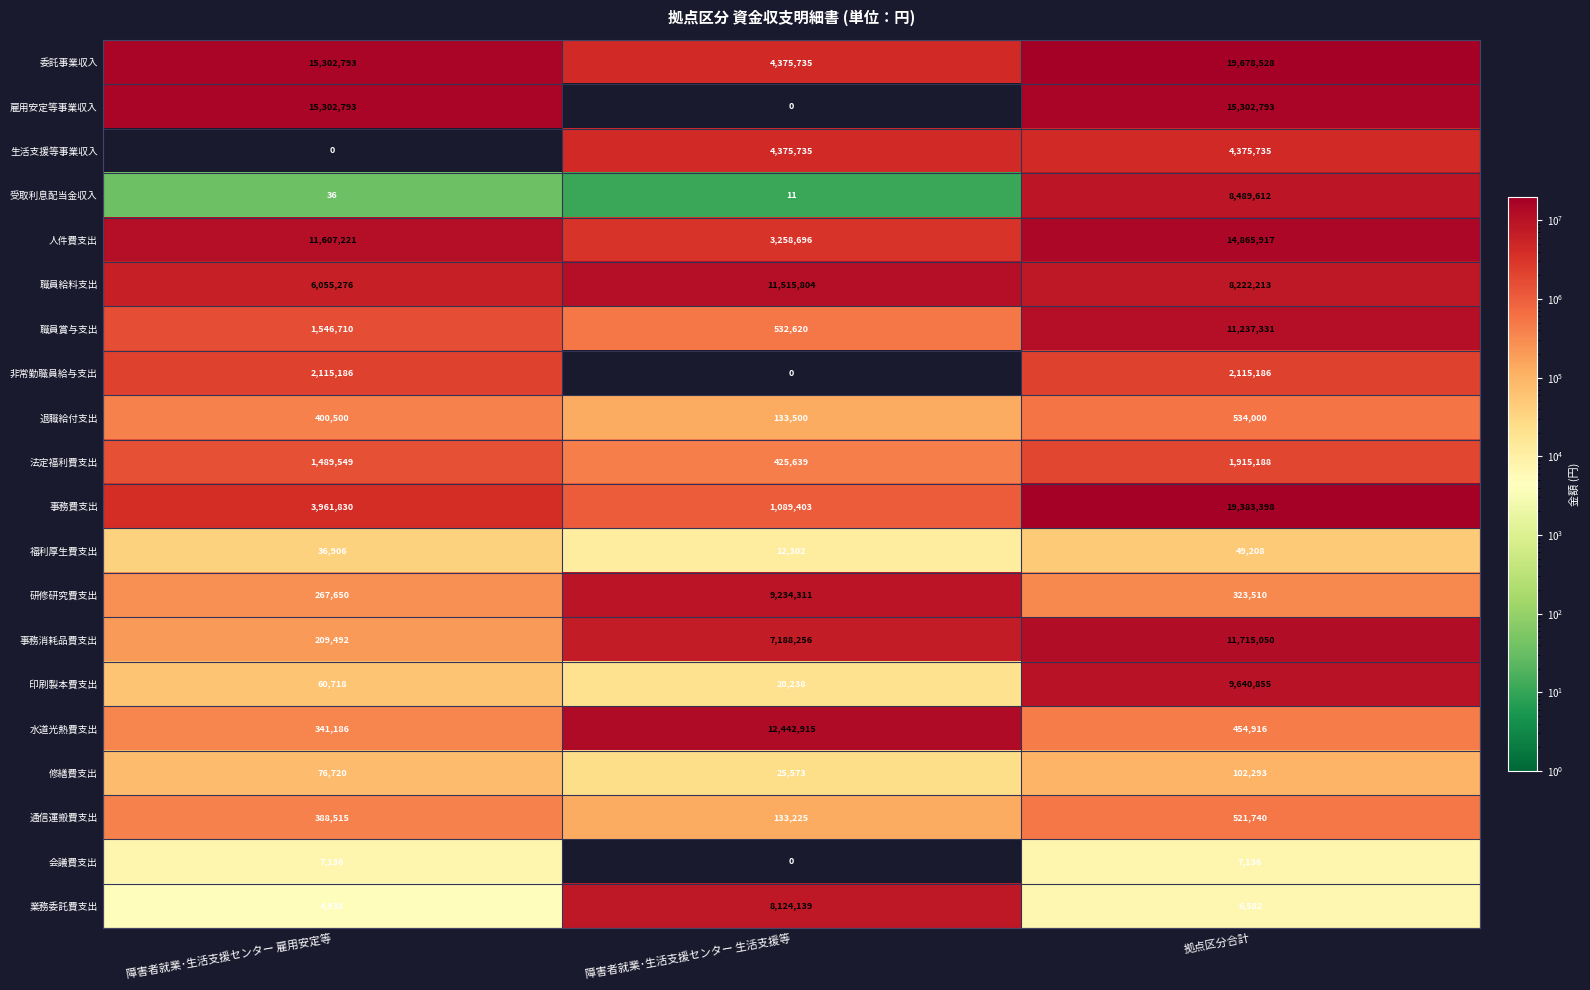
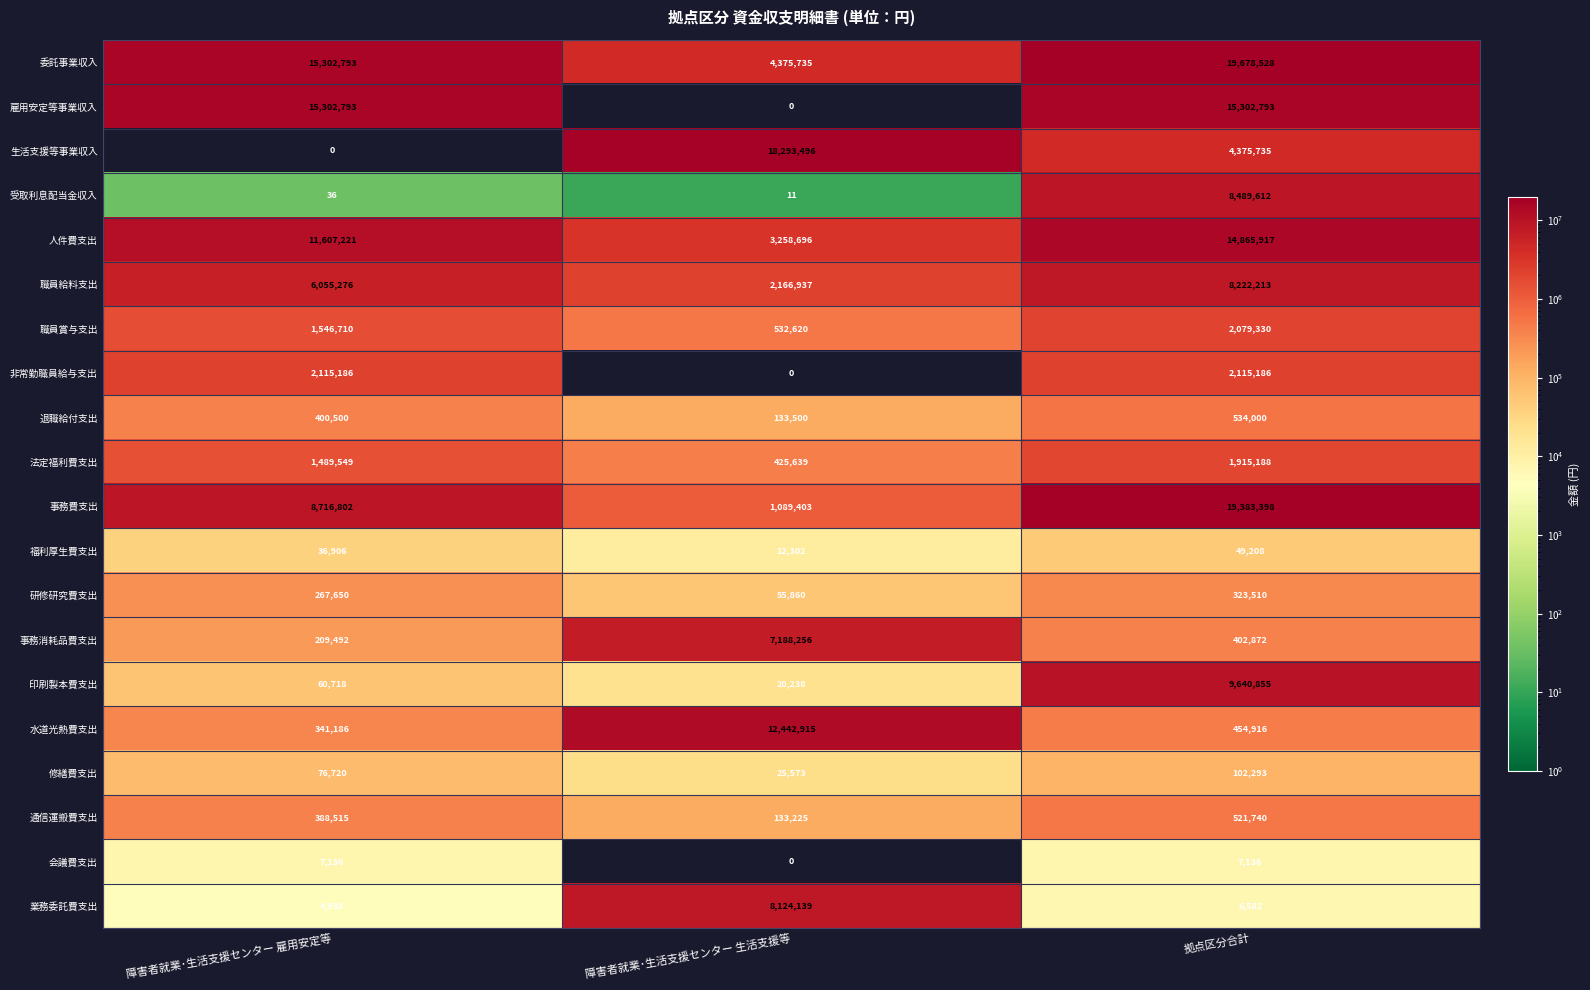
生活支援等事業収入, 障害者就業･生活支援センター 生活支援等: 4,375,735 -> 18,293,496
職員給料支出, 障害者就業･生活支援センター 生活支援等: 11,515,804 -> 2,166,937
職員賞与支出, 拠点区分合計: 11,237,331 -> 2,079,330
事務費支出, 障害者就業･生活支援センター 雇用安定等: 3,961,830 -> 8,716,802
研修研究費支出, 障害者就業･生活支援センター 生活支援等: 9,234,311 -> 55,860
事務消耗品費支出, 拠点区分合計: 11,715,050 -> 402,872
